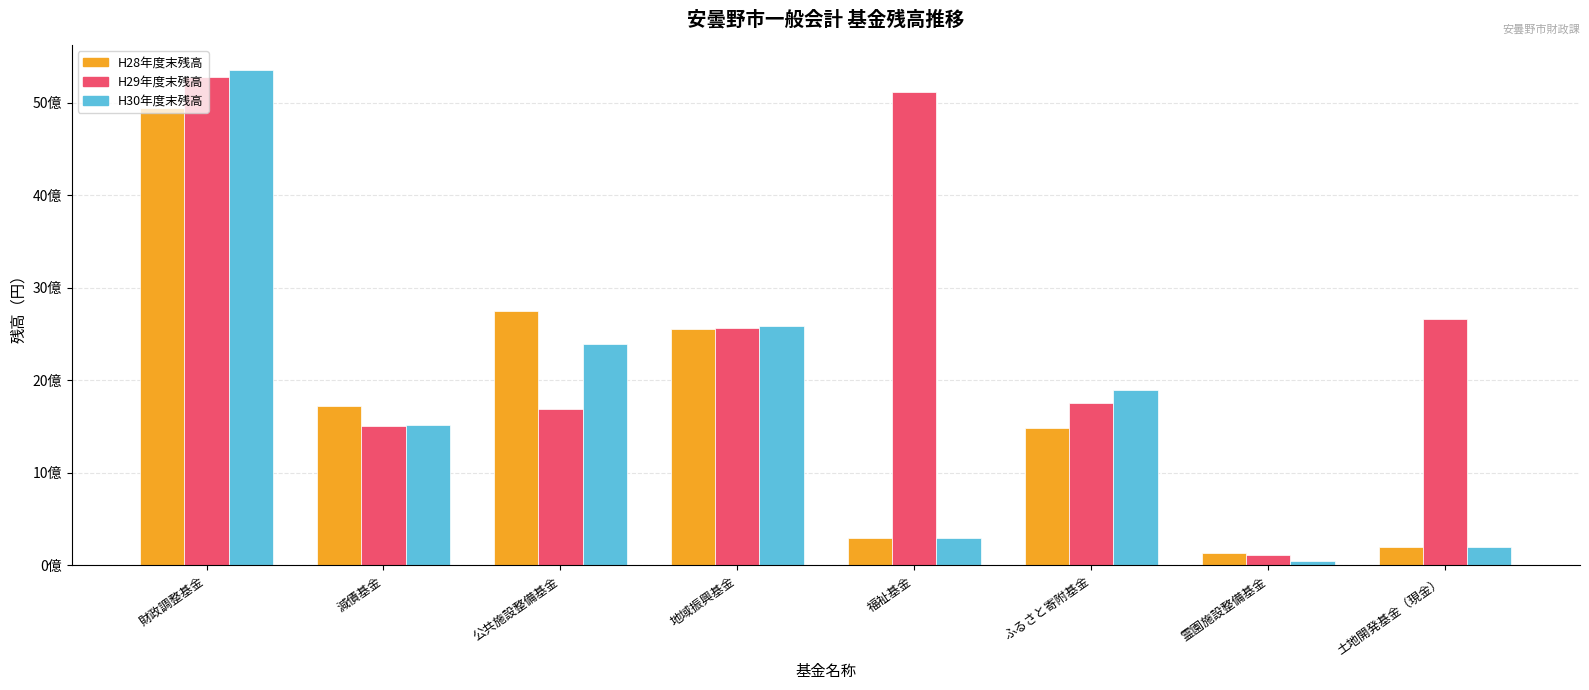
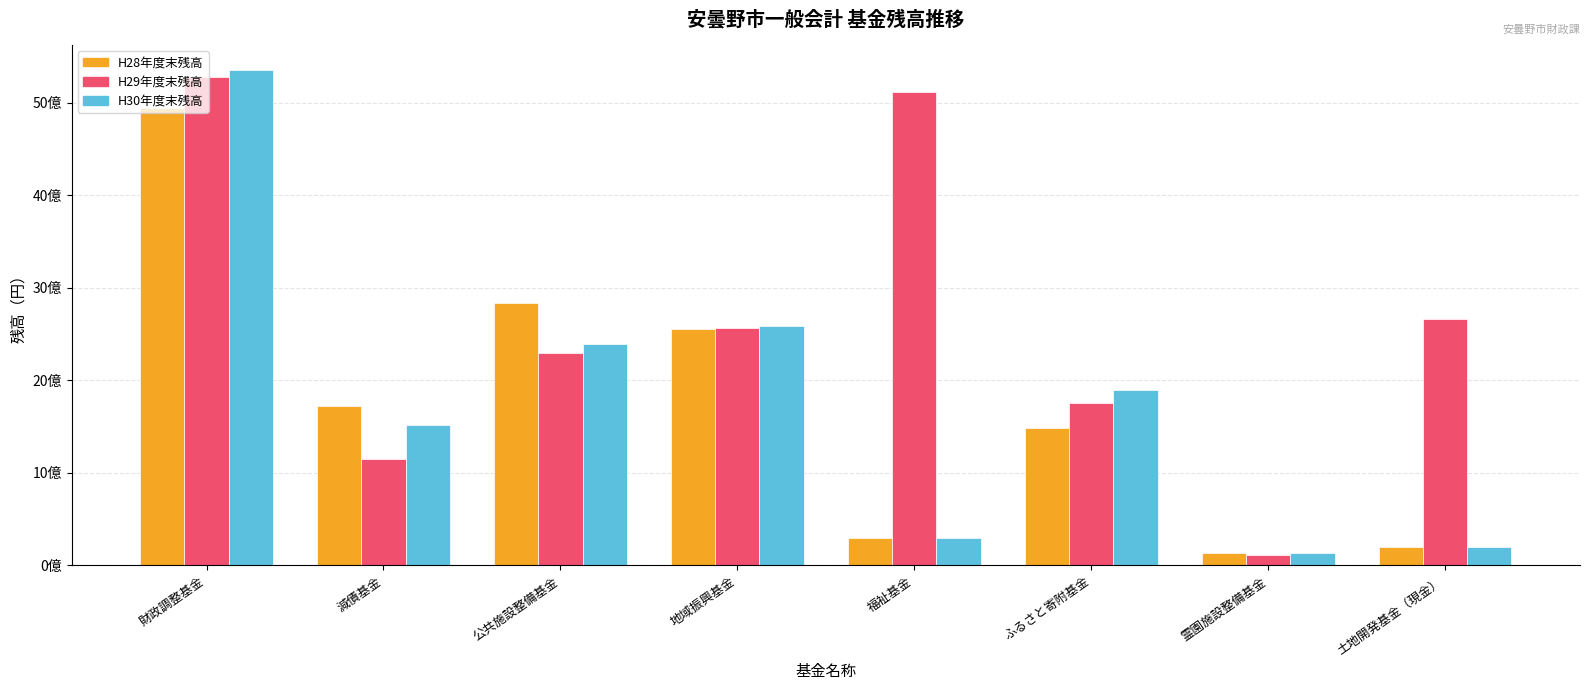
H29年度末残高, 減債基金: 15億 -> 12億
H28年度末残高, 公共施設整備基金: 27億 -> 28億
H29年度末残高, 公共施設整備基金: 17億 -> 23億
H30年度末残高, 霊園施設整備基金: 0億 -> 1億
